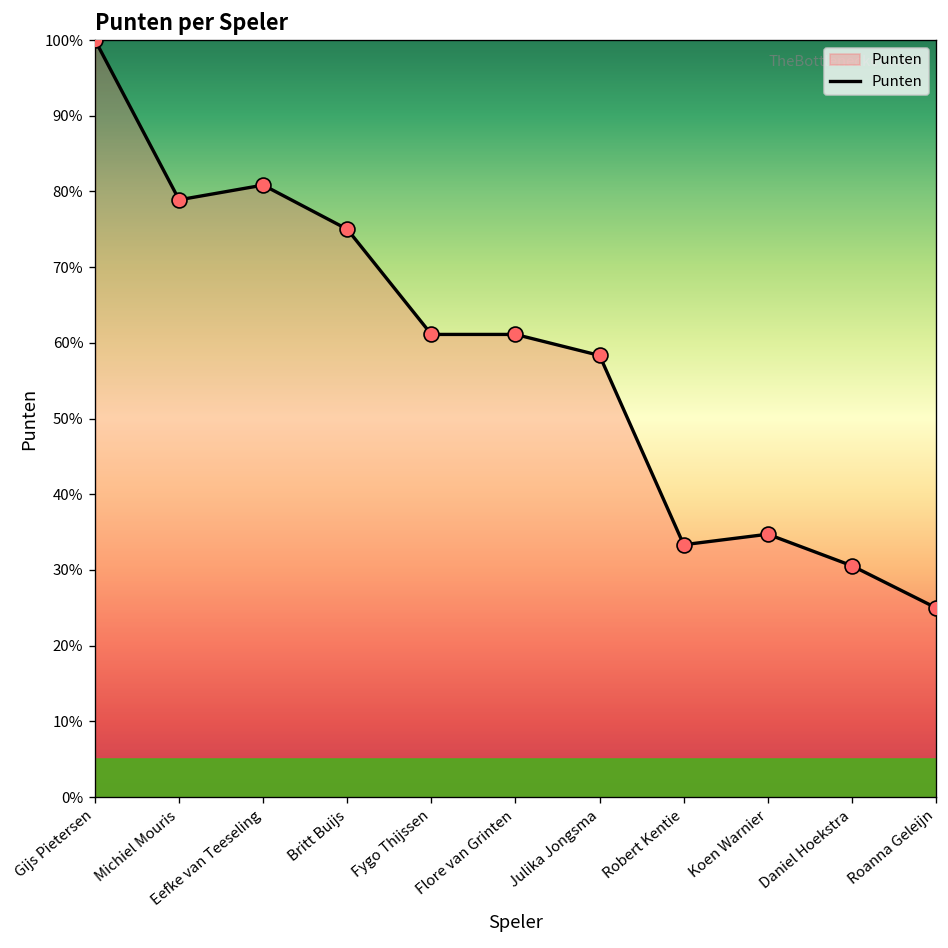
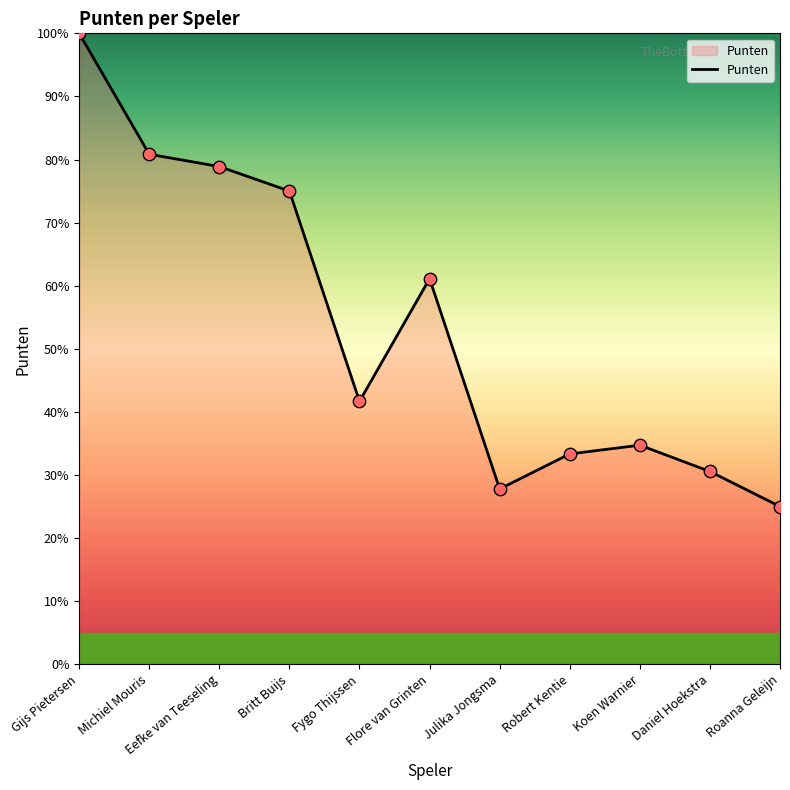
Michiel Mouris: 79% -> 81%
Eefke van Teeseling: 81% -> 79%
Fygo Thijssen: 61% -> 42%
Julika Jongsma: 58% -> 28%
